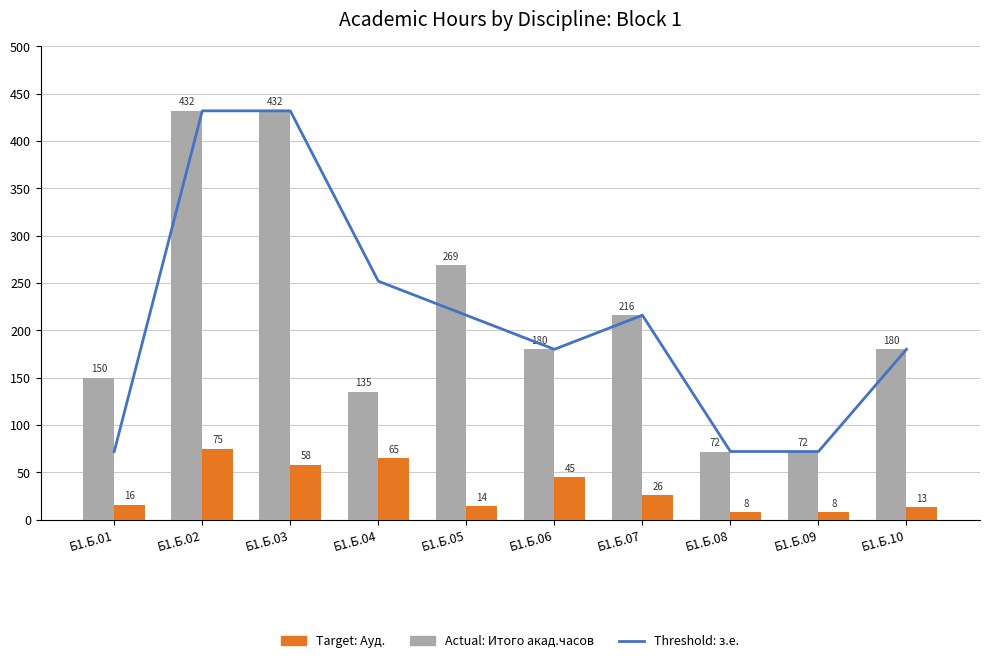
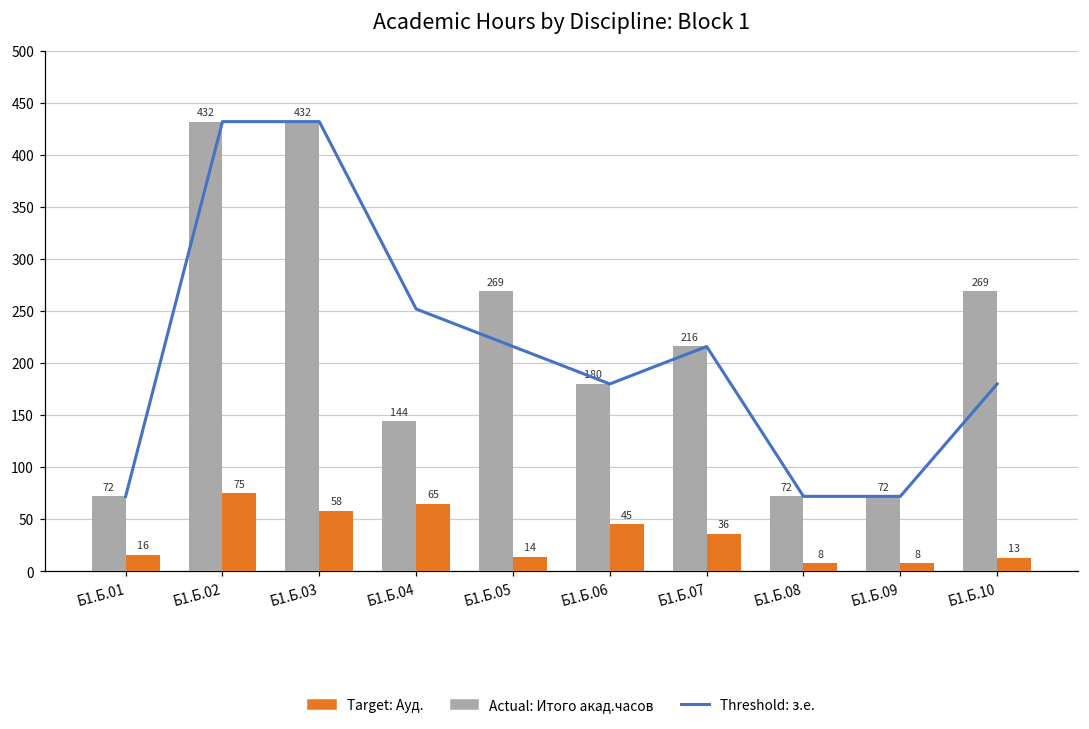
Actual: Итого акад.часов, Б1.Б.01: 150 -> 72
Actual: Итого акад.часов, Б1.Б.04: 135 -> 144
Target: Ауд., Б1.Б.07: 26 -> 36
Actual: Итого акад.часов, Б1.Б.10: 180 -> 269
